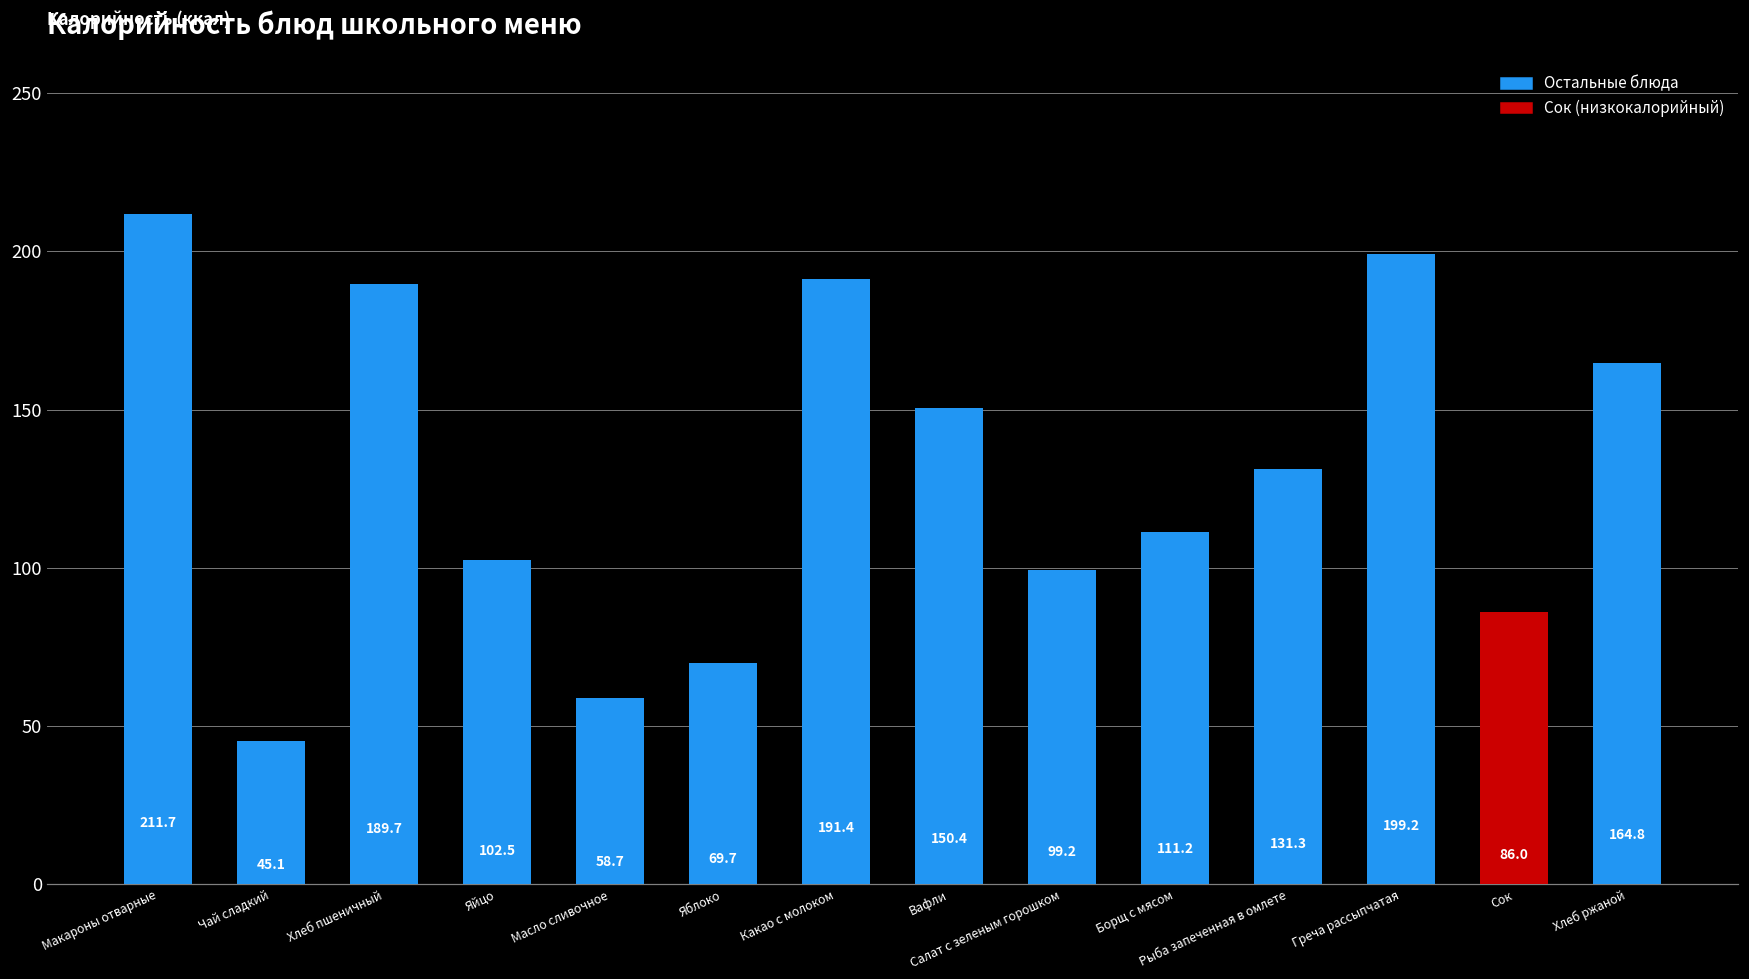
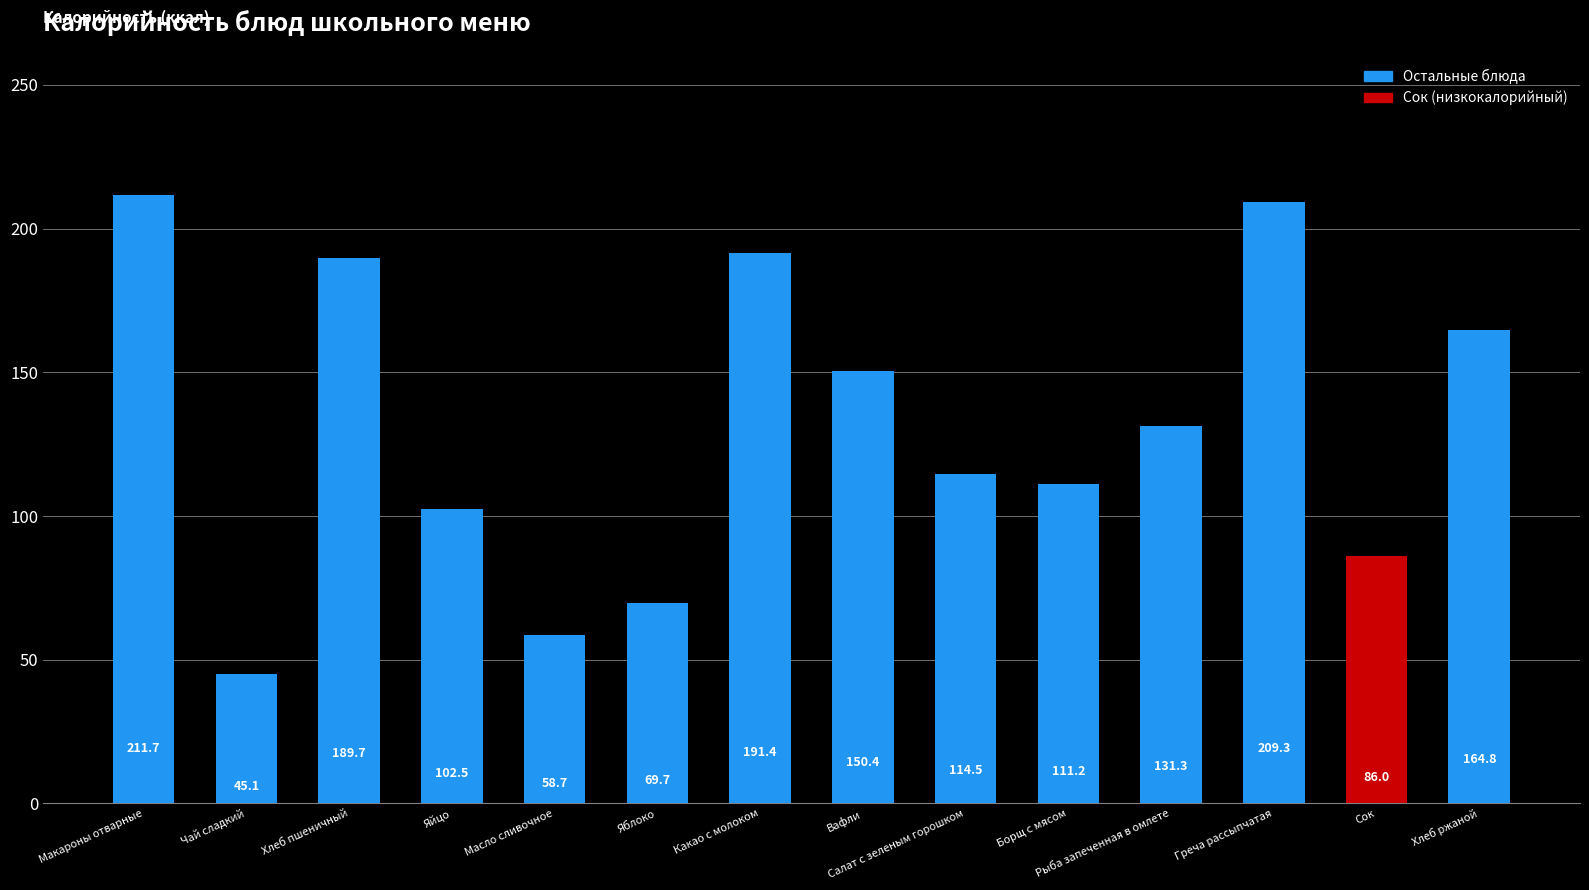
Салат с зеленым горошком: 99.2 -> 114.5
Греча рассыпчатая: 199.2 -> 209.3
